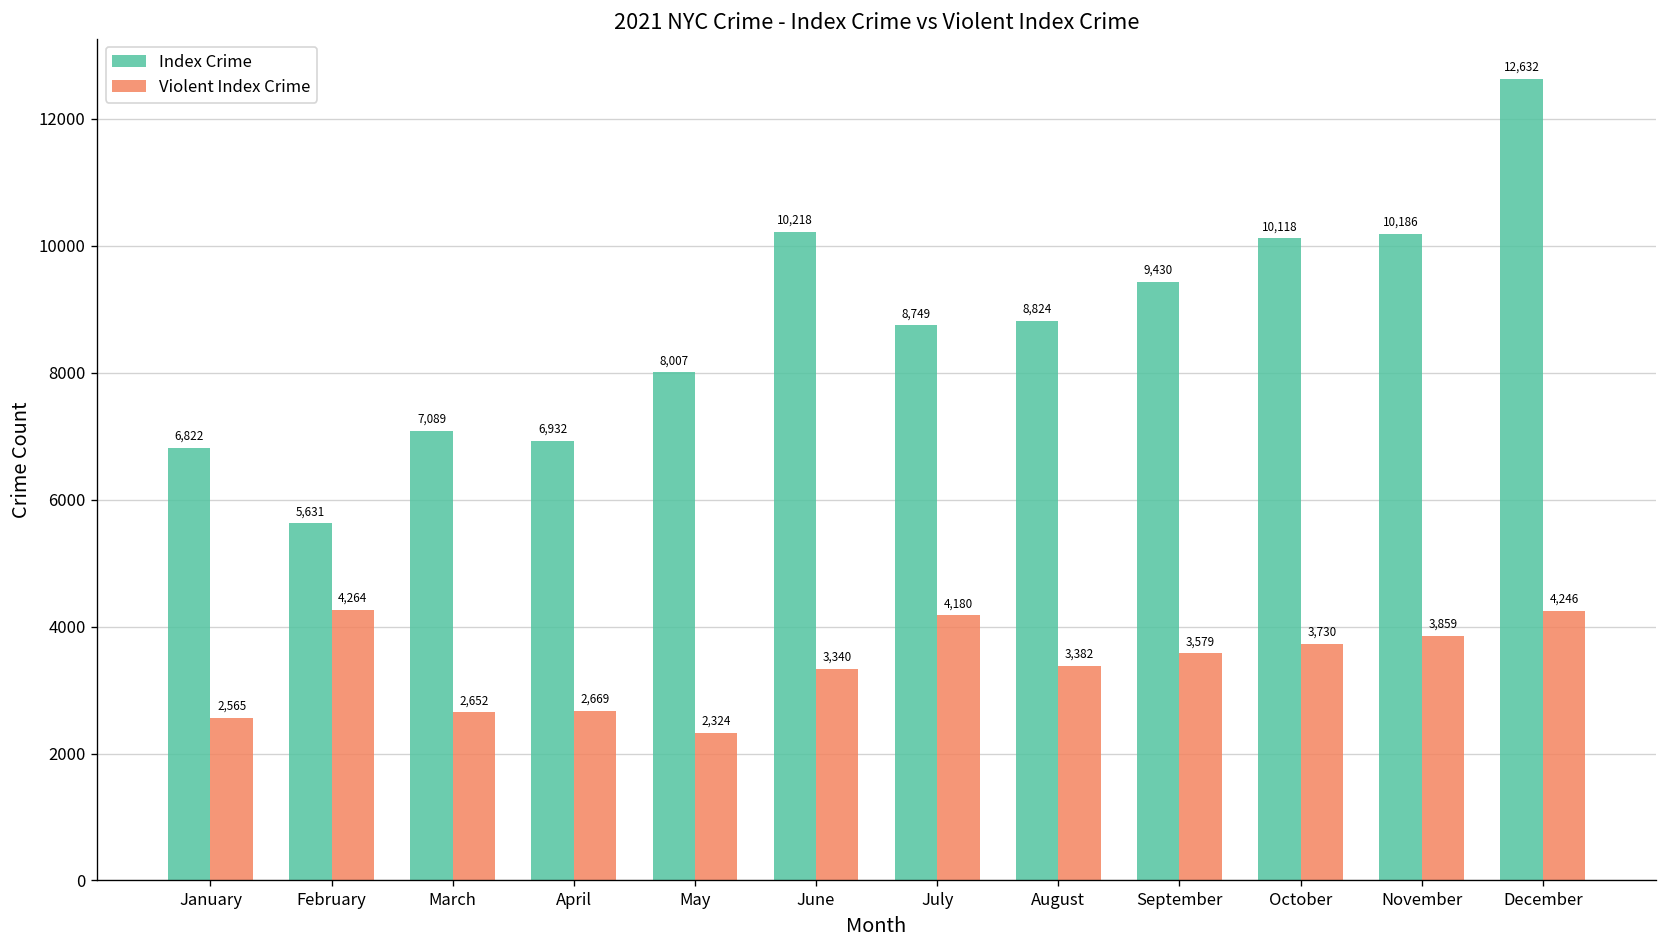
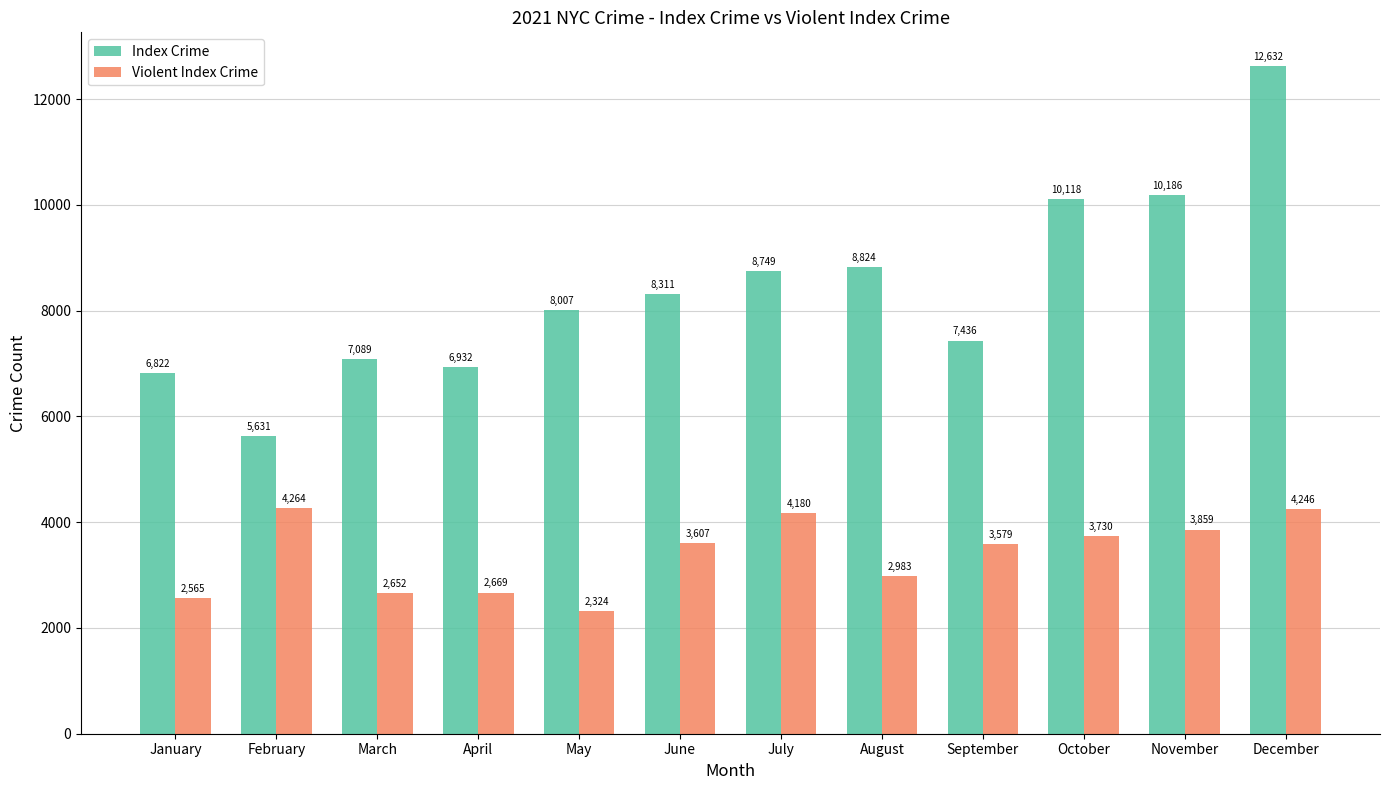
Index Crime, June: 10,218 -> 8,311
Violent Index Crime, June: 3,340 -> 3,607
Violent Index Crime, August: 3,382 -> 2,983
Index Crime, September: 9,430 -> 7,436
